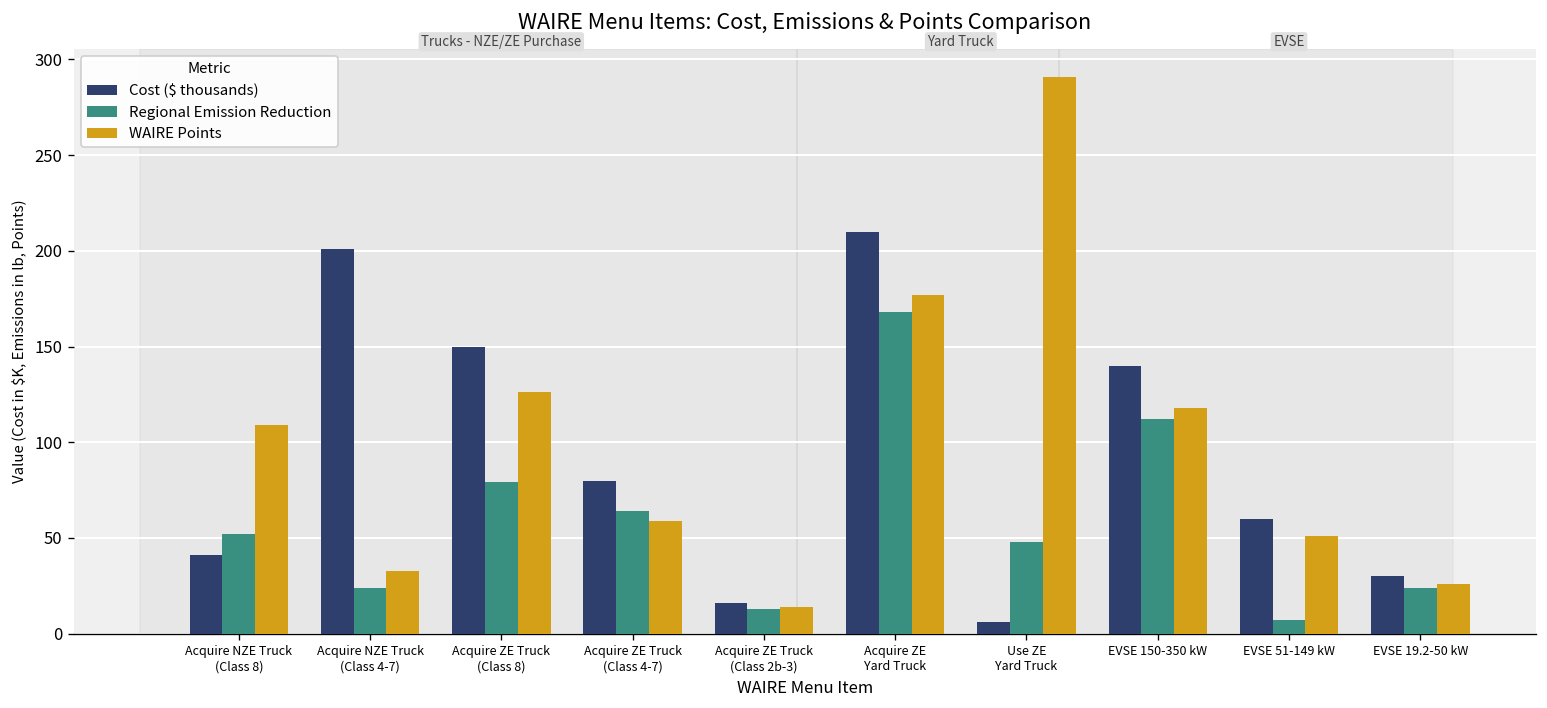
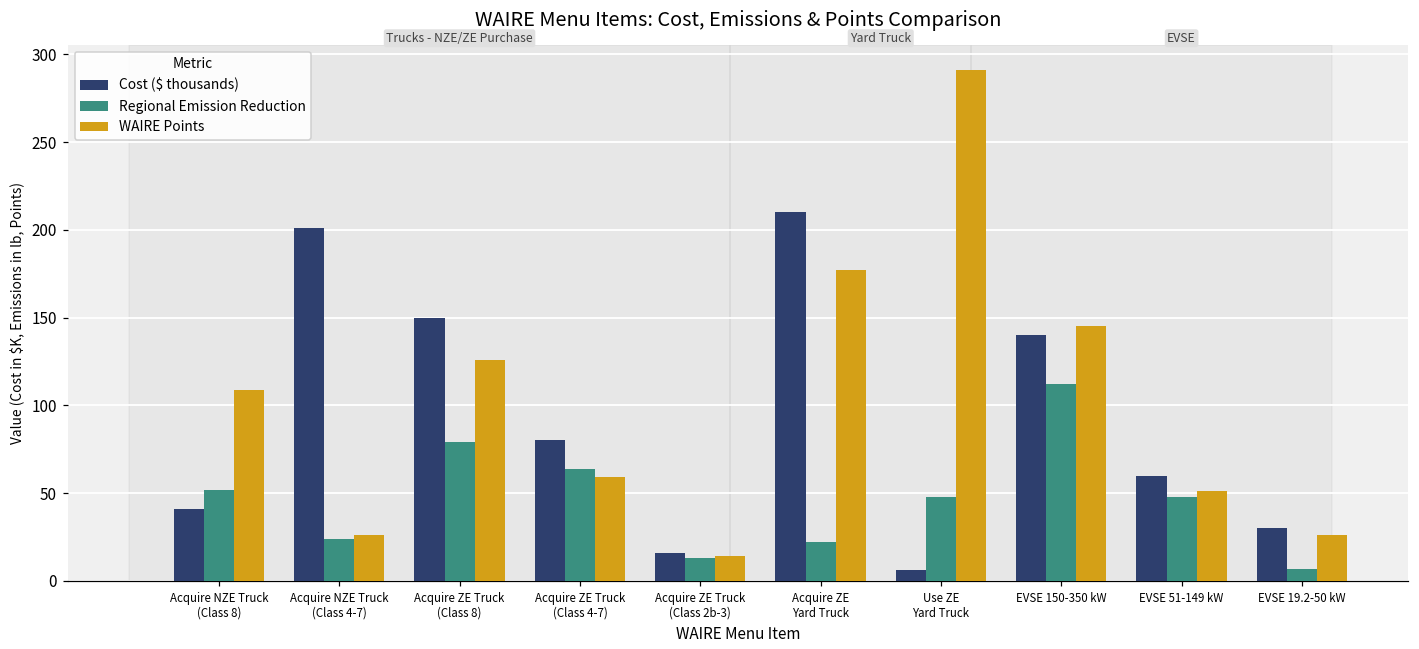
WAIRE Points, Acquire NZE Truck (Class 4-7): 33 -> 26
Regional Emission Reduction, Acquire ZE Yard Truck: 168 -> 22
WAIRE Points, EVSE 150-350 kW: 118 -> 145
Regional Emission Reduction, EVSE 51-149 kW: 7 -> 48
Regional Emission Reduction, EVSE 19.2-50 kW: 24 -> 7
